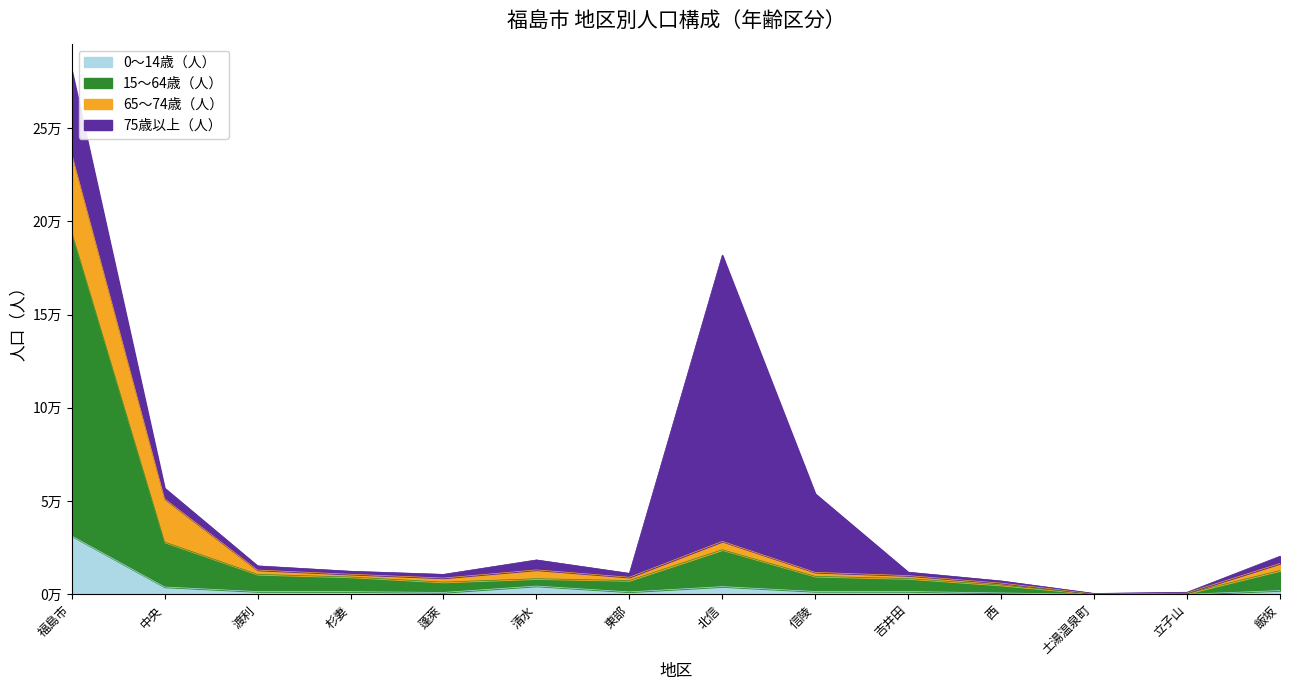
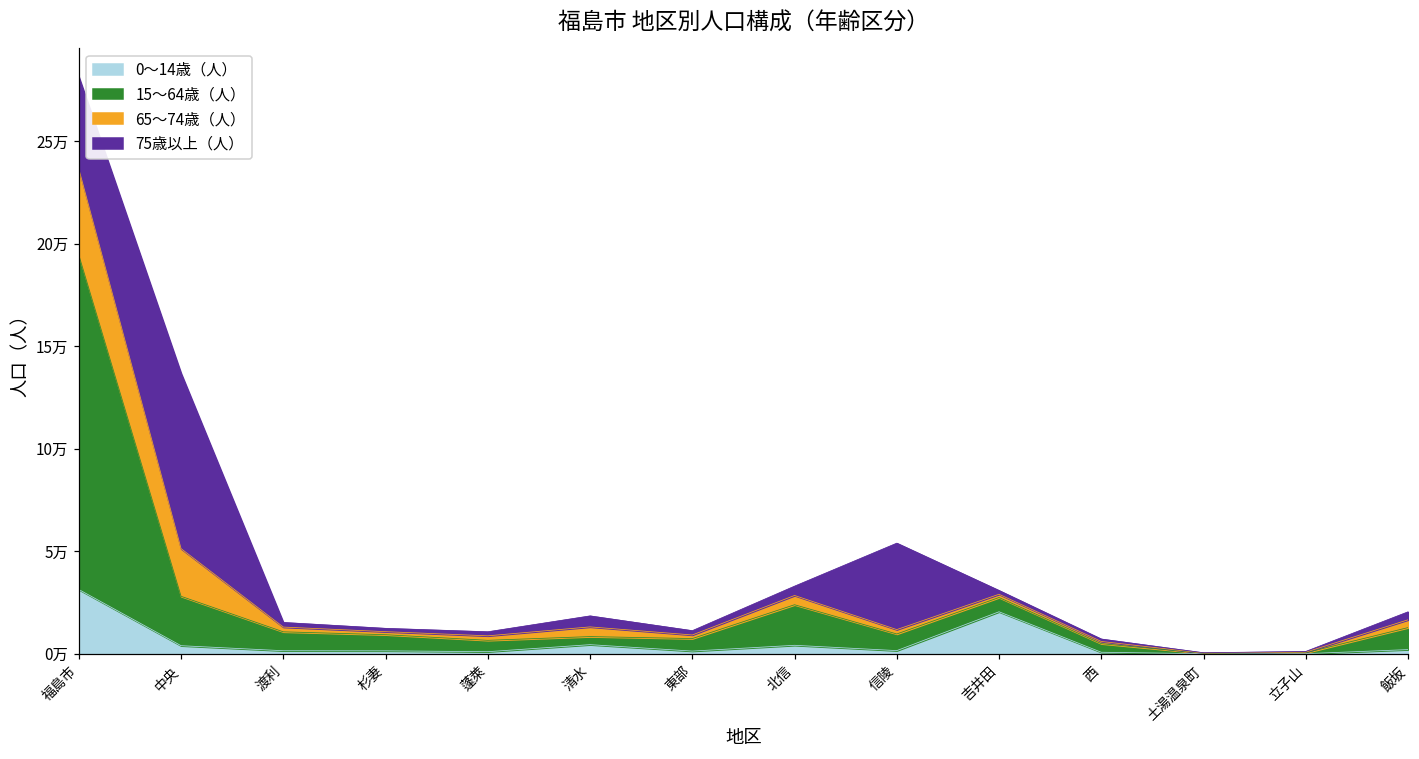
75歳以上（人）, 中央: 0.6万 -> 8.5万
75歳以上（人）, 北信: 15.3万 -> 0.5万
0～14歳（人）, 吉井田: 0.2万 -> 2.0万
